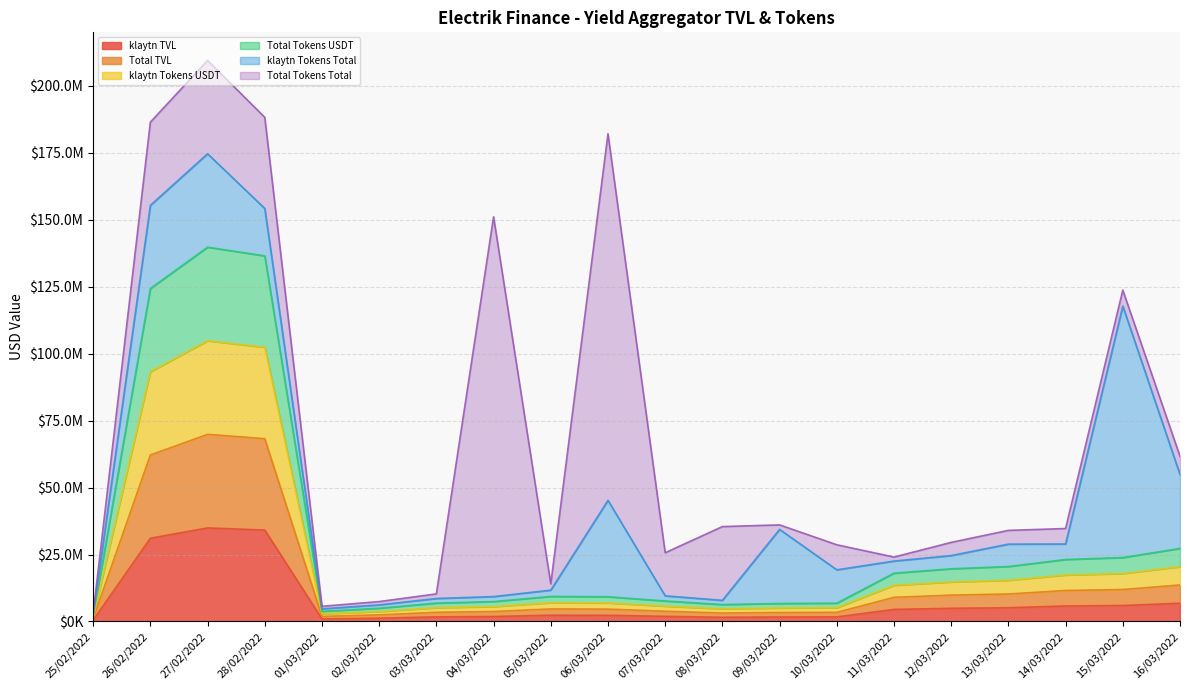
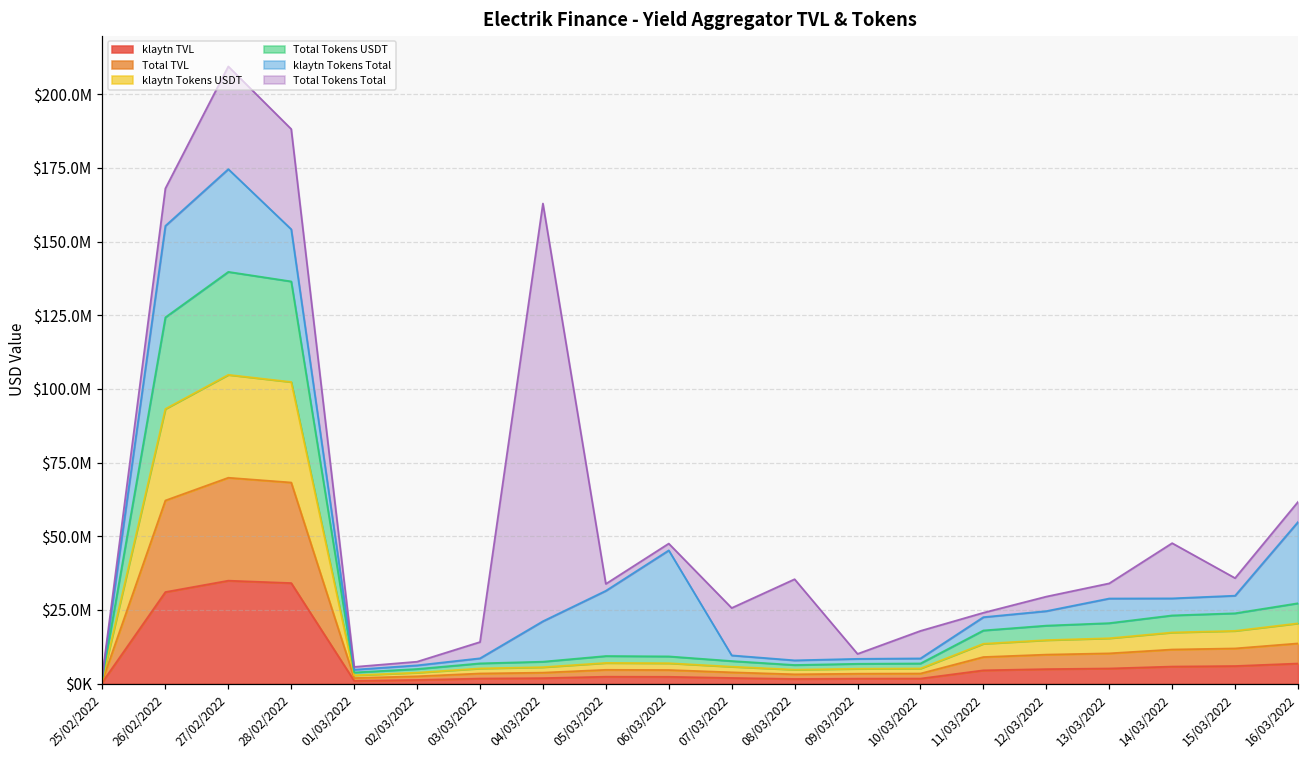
Total Tokens Total, 26/02/2022: $31000000 -> $13000000
Total Tokens Total, 03/03/2022: $2000000 -> $6000000
klaytn Tokens Total, 04/03/2022: $2000000 -> $14000000
klaytn Tokens Total, 05/03/2022: $2000000 -> $22000000
Total Tokens Total, 06/03/2022: $137000000 -> $2000000
klaytn Tokens Total, 09/03/2022: $28000000 -> $2000000
klaytn Tokens Total, 10/03/2022: $12000000 -> $2000000
Total Tokens Total, 14/03/2022: $6000000 -> $19000000
klaytn Tokens Total, 15/03/2022: $94000000 -> $6000000
